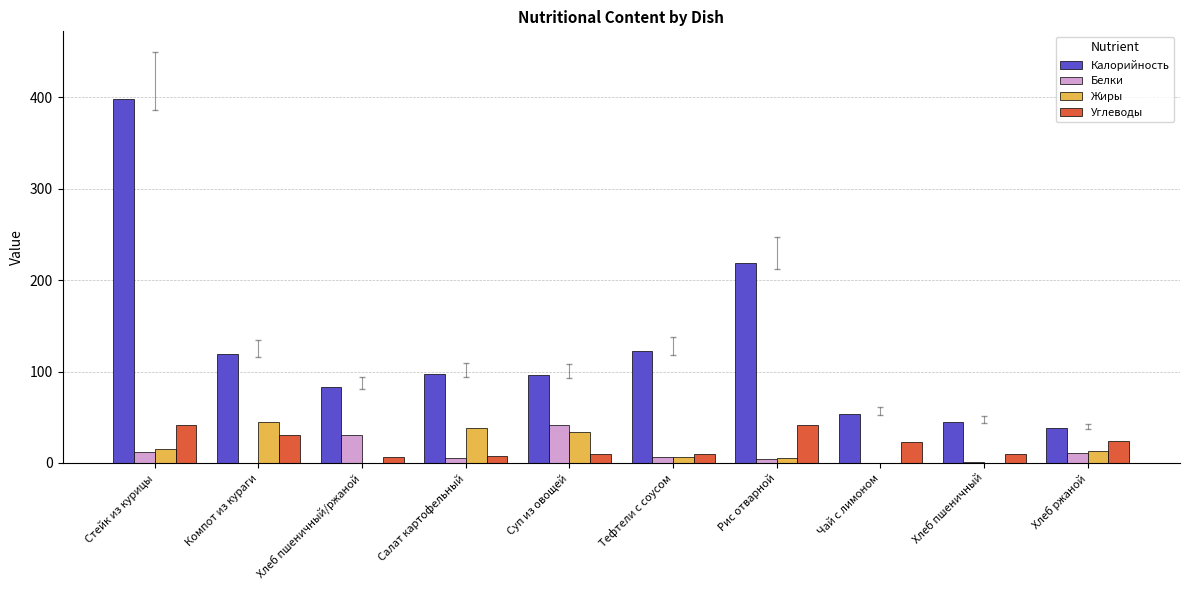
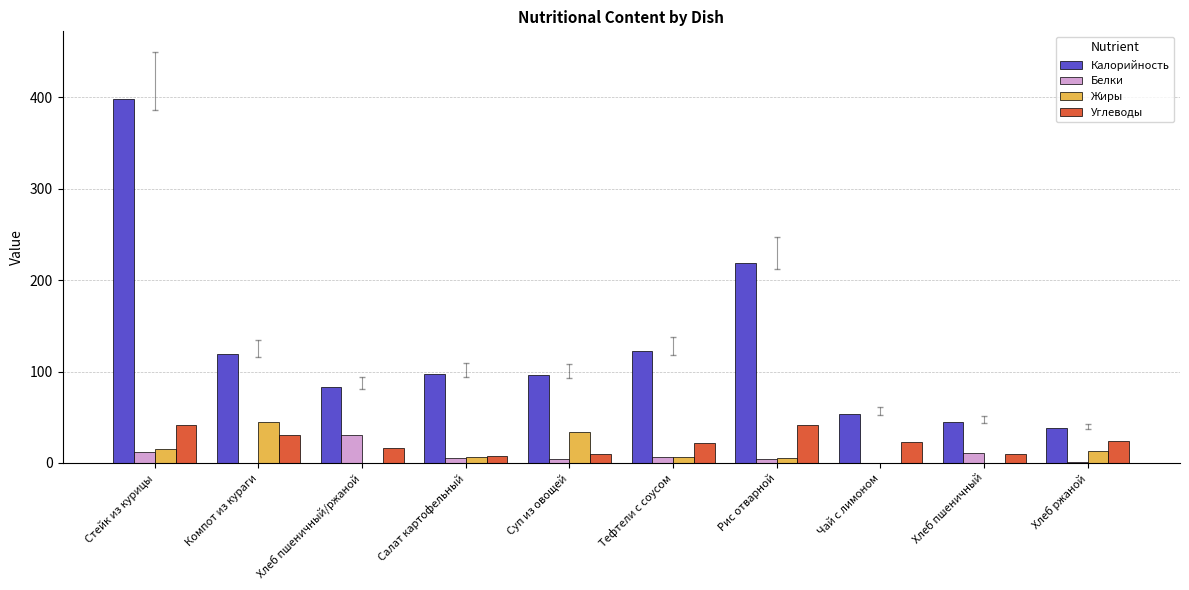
Углеводы, Хлеб пшеничный/ржаной: 10 -> 20
Жиры, Салат картофельный: 40 -> 10
Белки, Суп из овощей: 40 -> 0
Углеводы, Тефтели с соусом: 10 -> 20
Белки, Хлеб пшеничный: 0 -> 10
Белки, Хлеб ржаной: 10 -> 0
